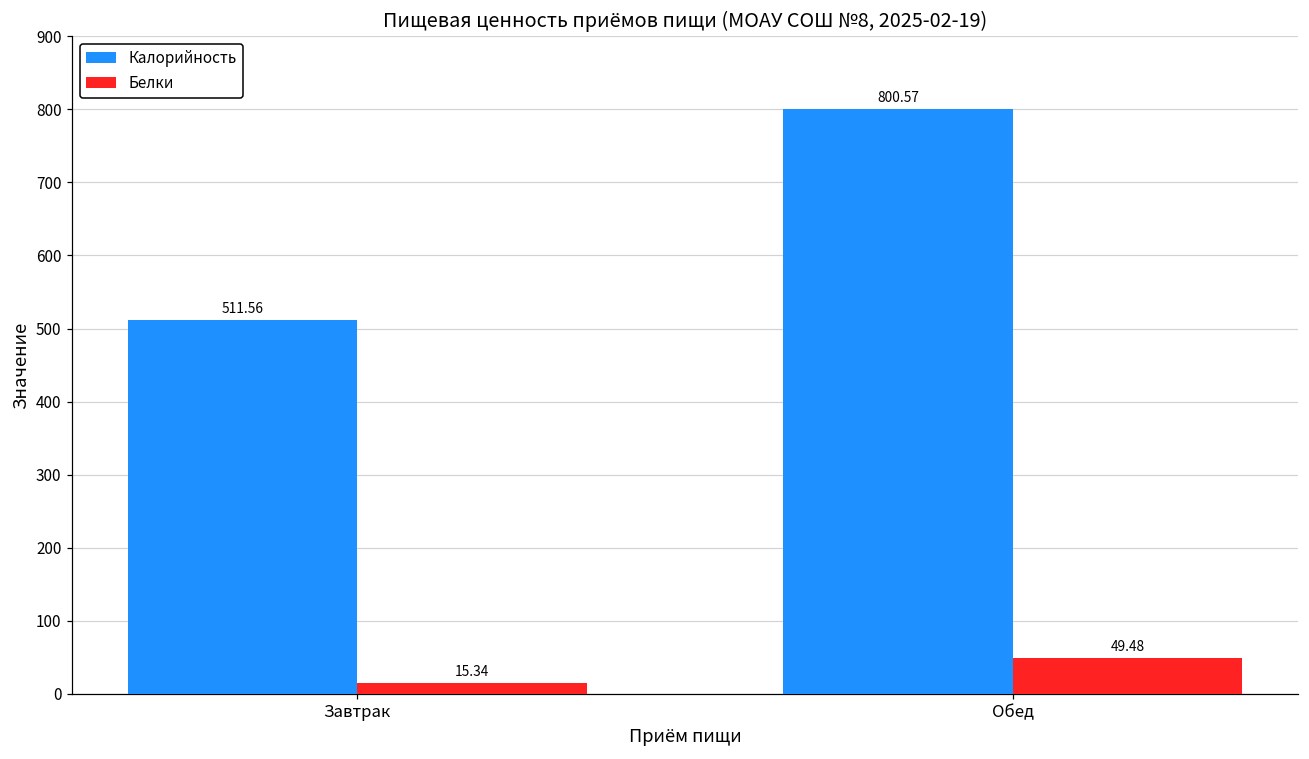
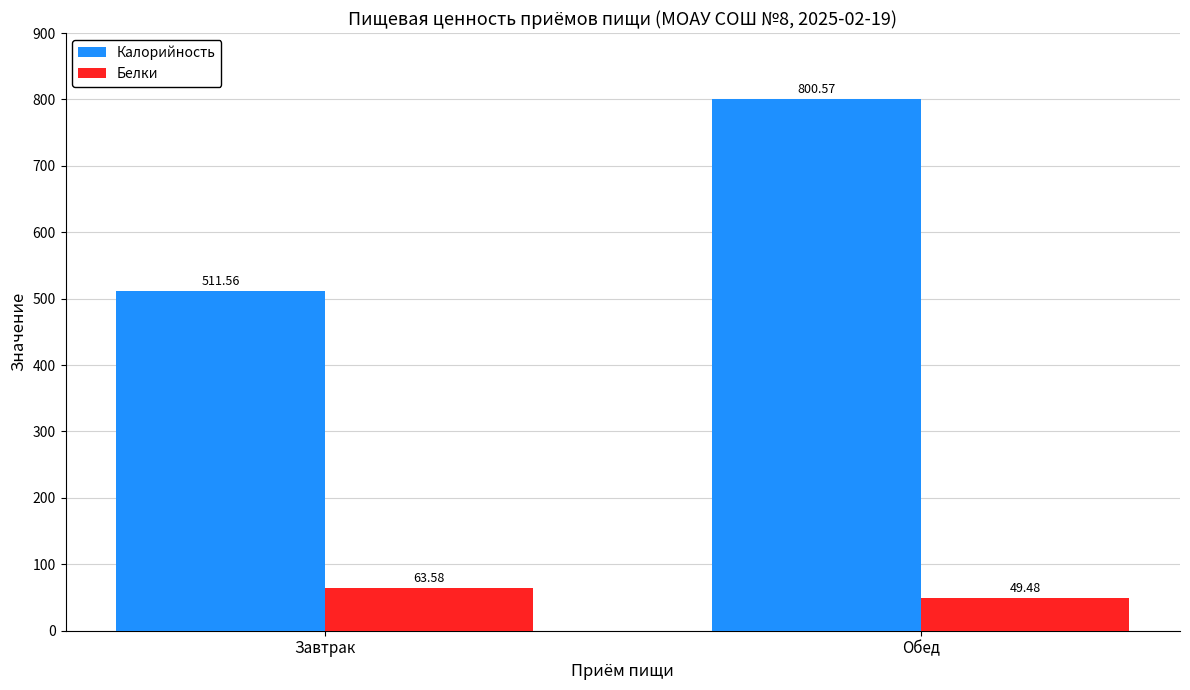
Белки, Завтрак: 15.34 -> 63.58
